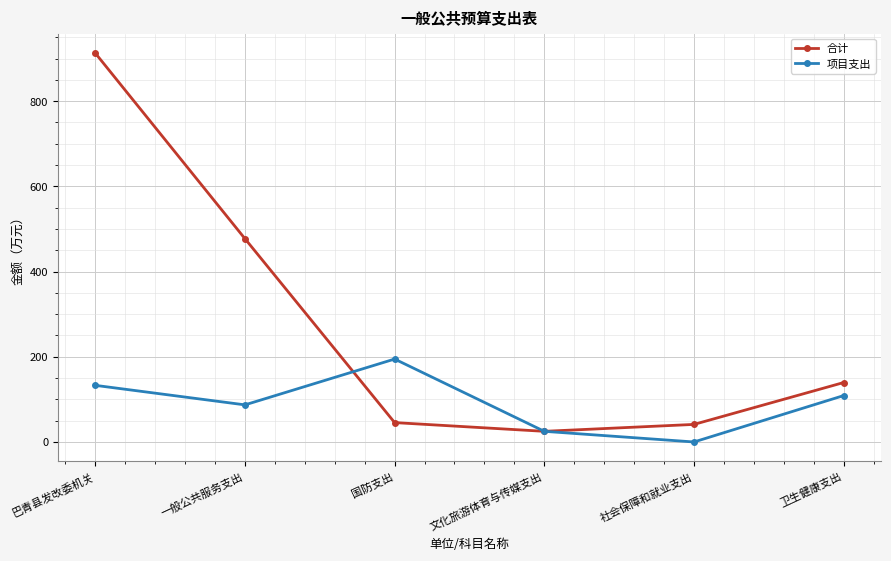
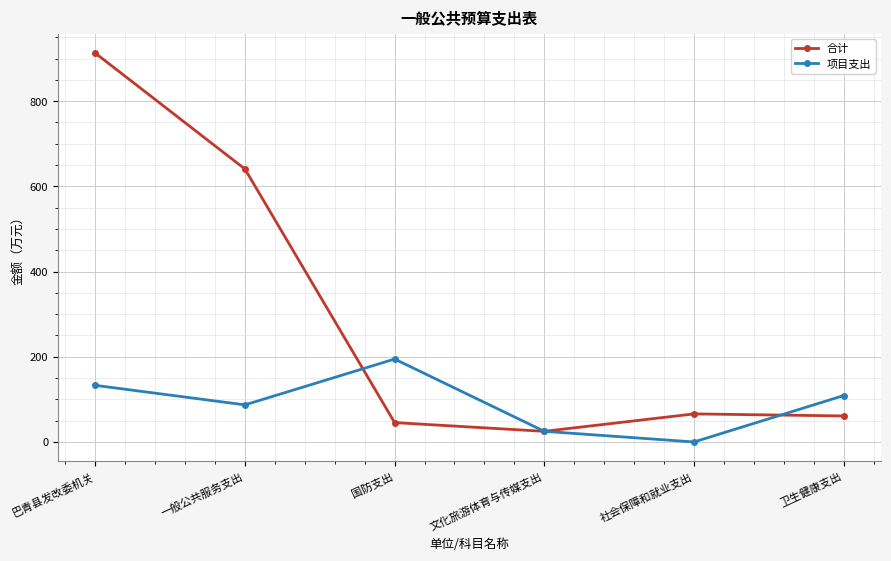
合计, 一般公共服务支出: 480 -> 640
合计, 社会保障和就业支出: 40 -> 70
合计, 卫生健康支出: 140 -> 60
